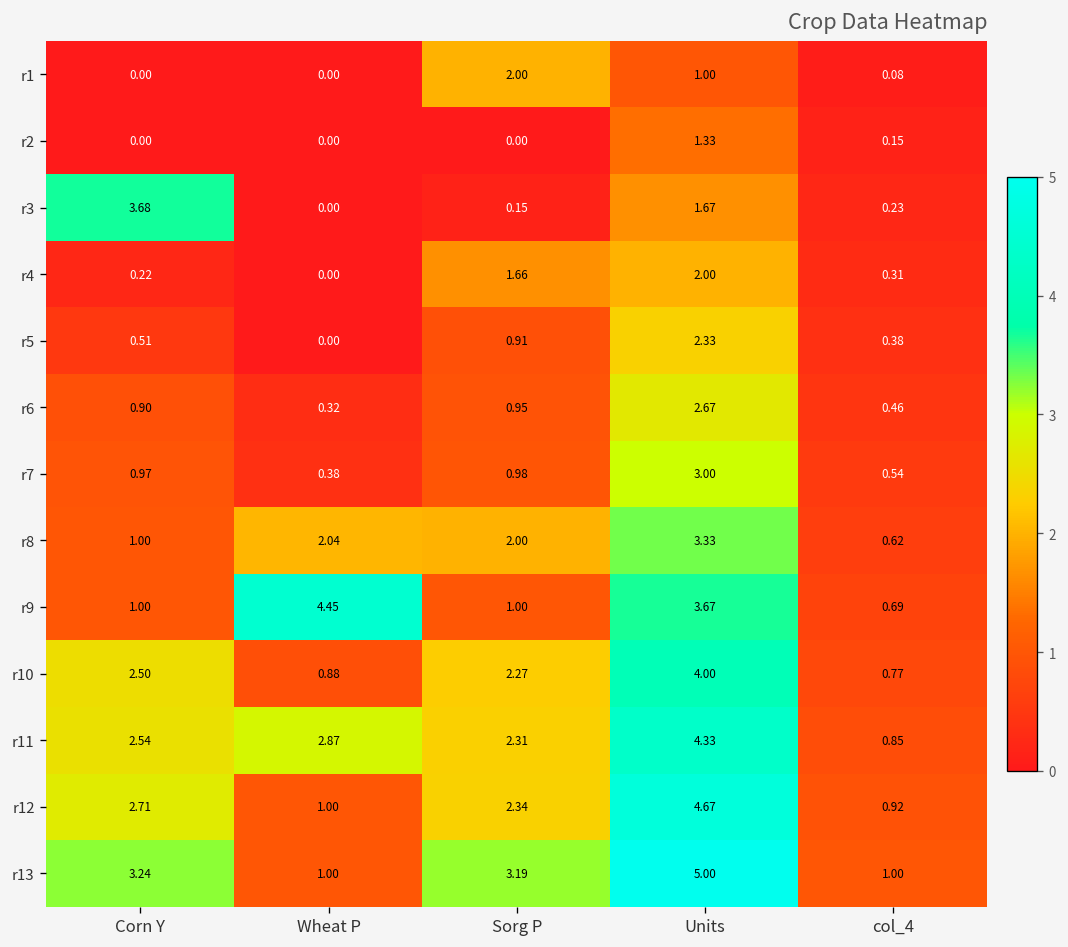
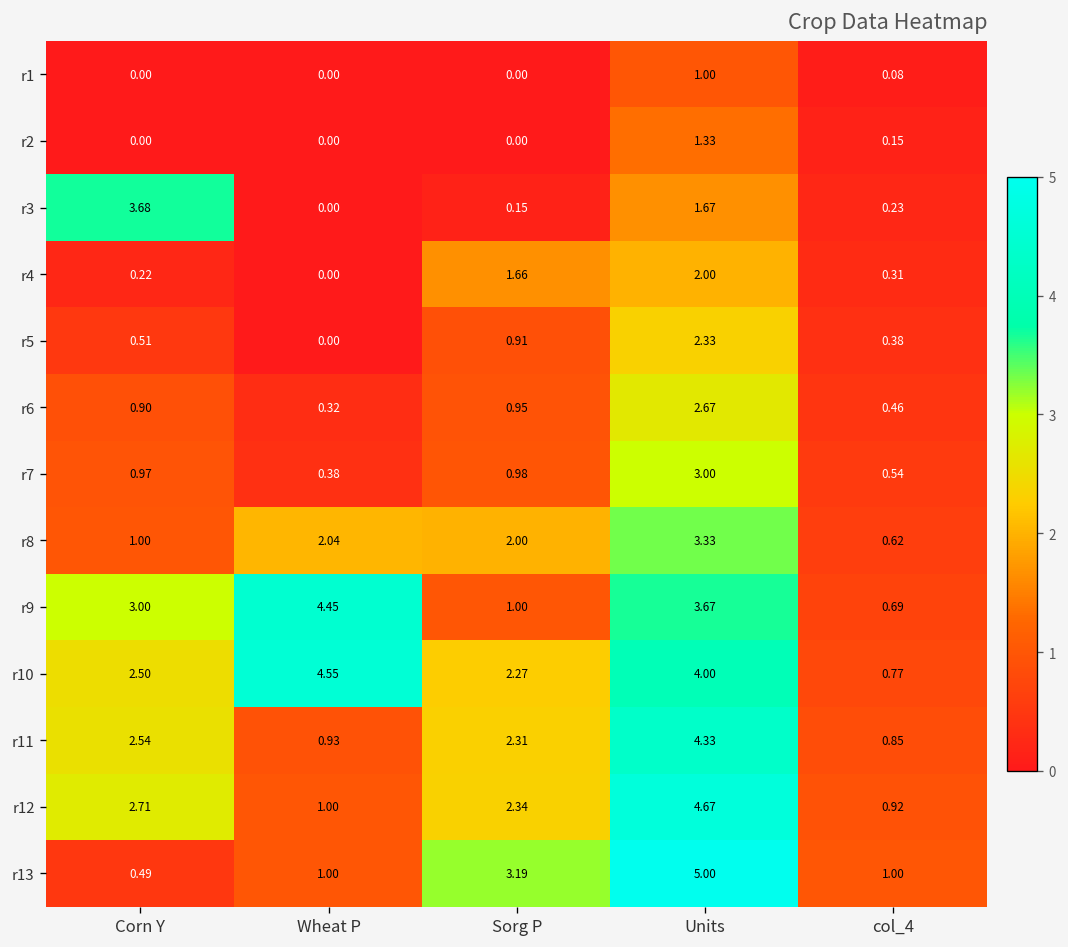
r1, Sorg P: 2.00 -> 0.00
r9, Corn Y: 1.00 -> 3.00
r10, Wheat P: 0.88 -> 4.55
r11, Wheat P: 2.87 -> 0.93
r13, Corn Y: 3.24 -> 0.49
